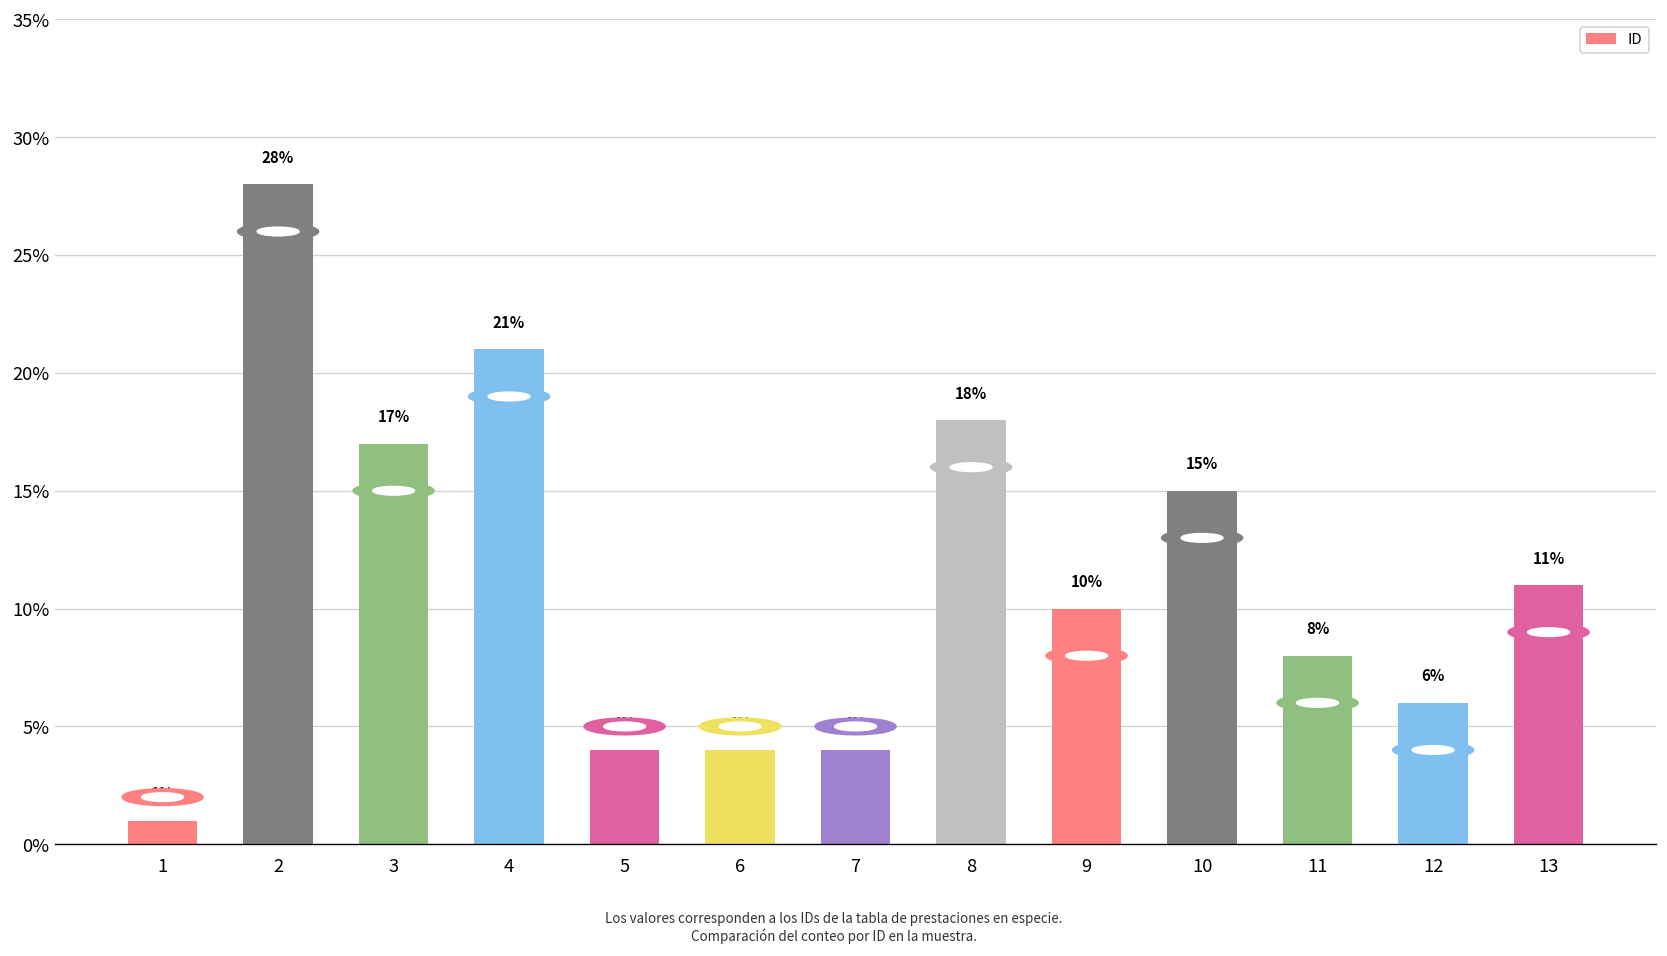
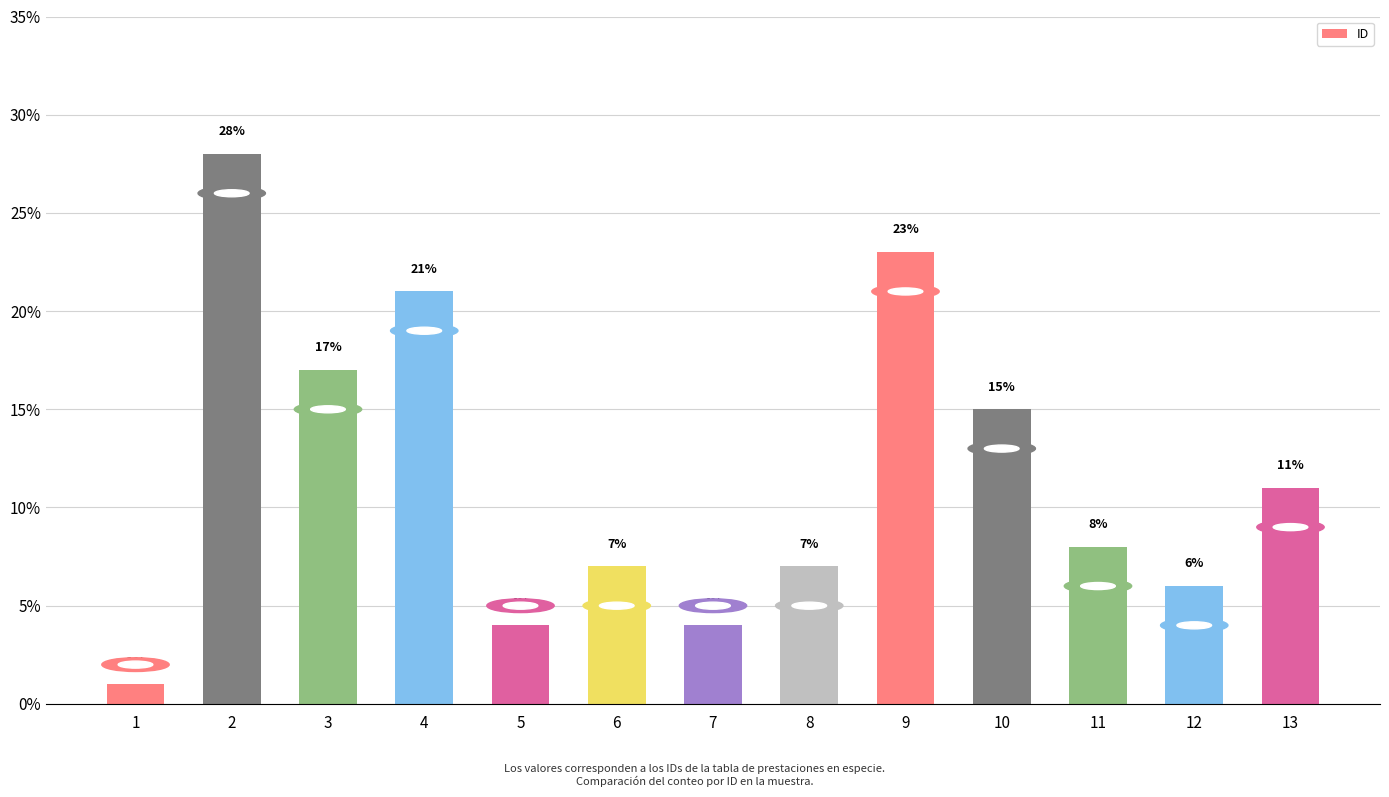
6: 4% -> 7%
8: 18% -> 7%
9: 10% -> 23%
